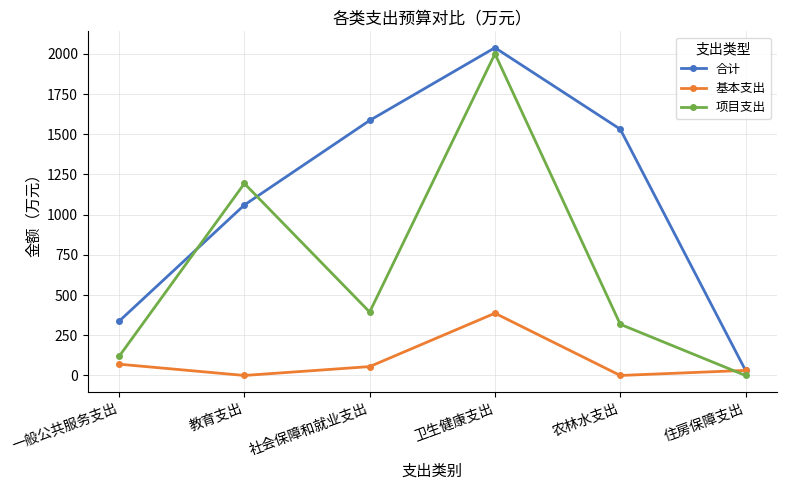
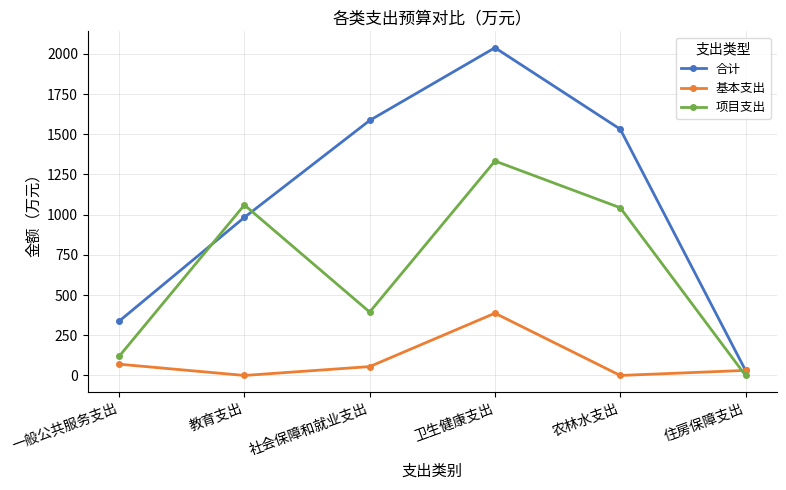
合计, 教育支出: 1060 -> 980
项目支出, 教育支出: 1190 -> 1060
项目支出, 卫生健康支出: 2000 -> 1330
项目支出, 农林水支出: 320 -> 1040
